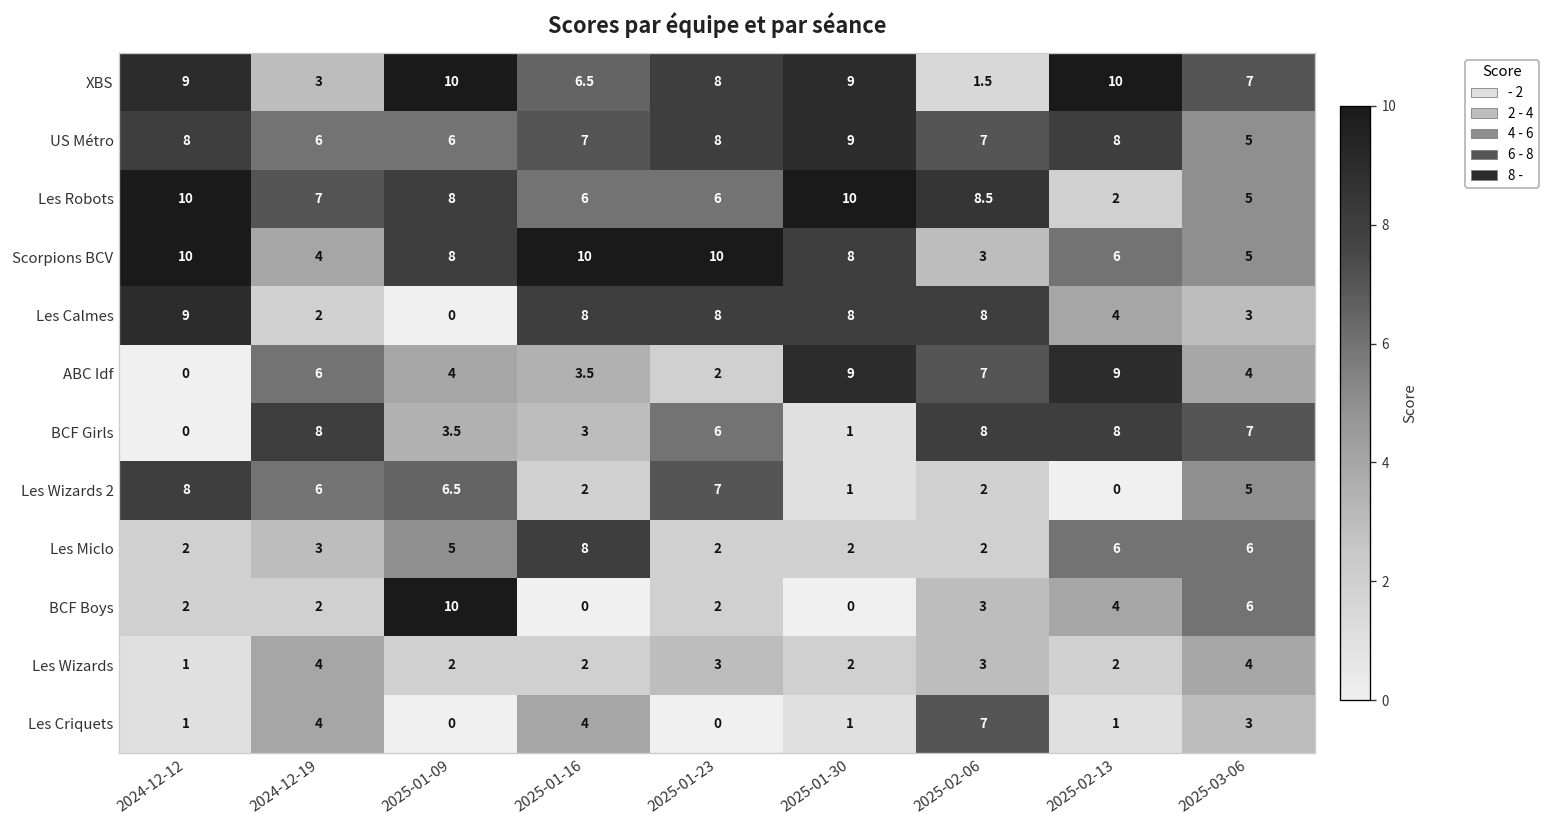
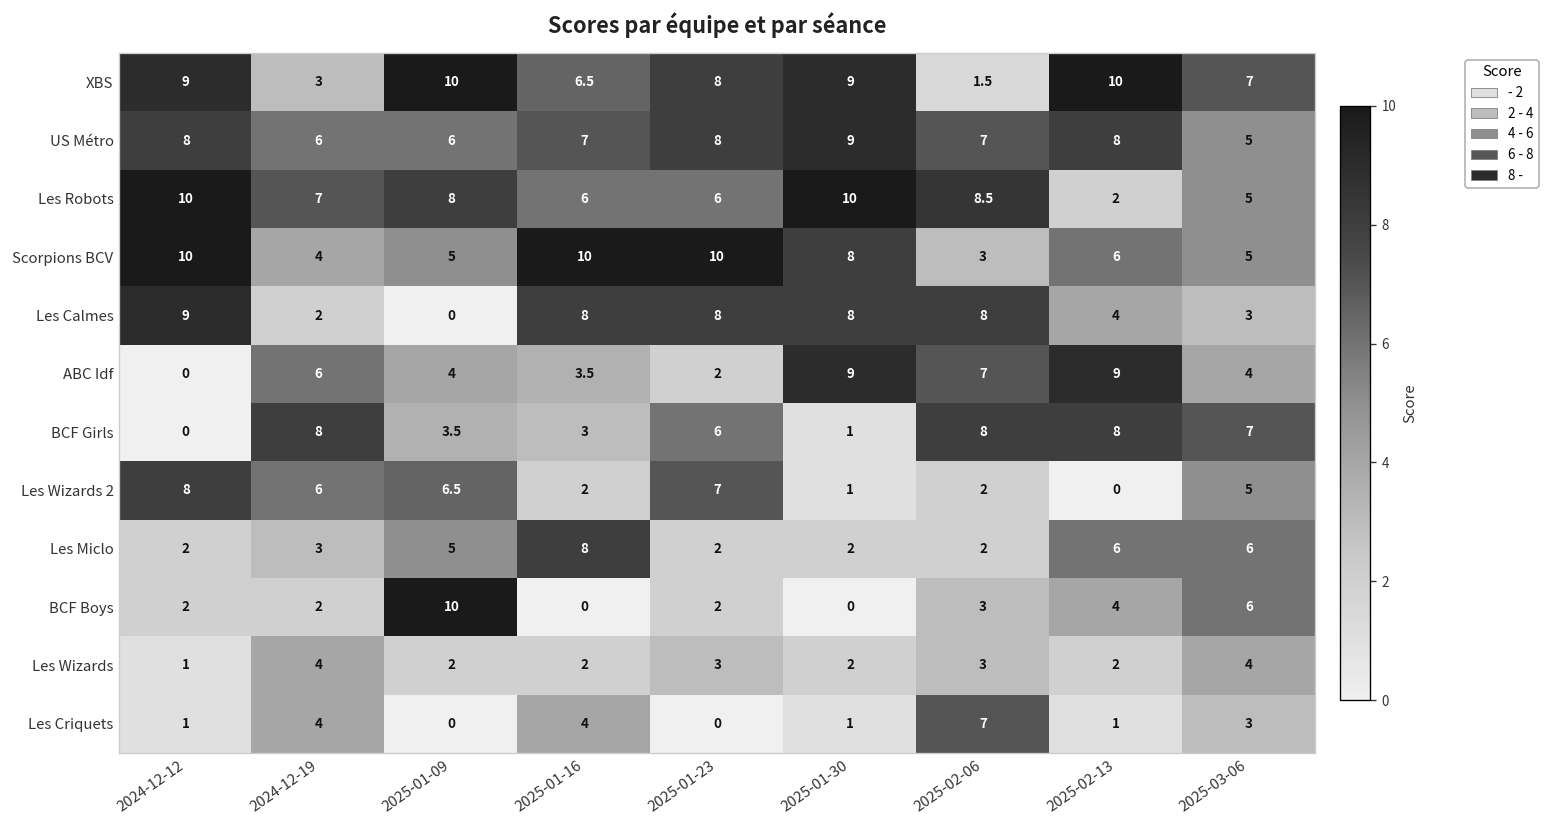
Scorpions BCV, 2025-01-09: 8 -> 5
